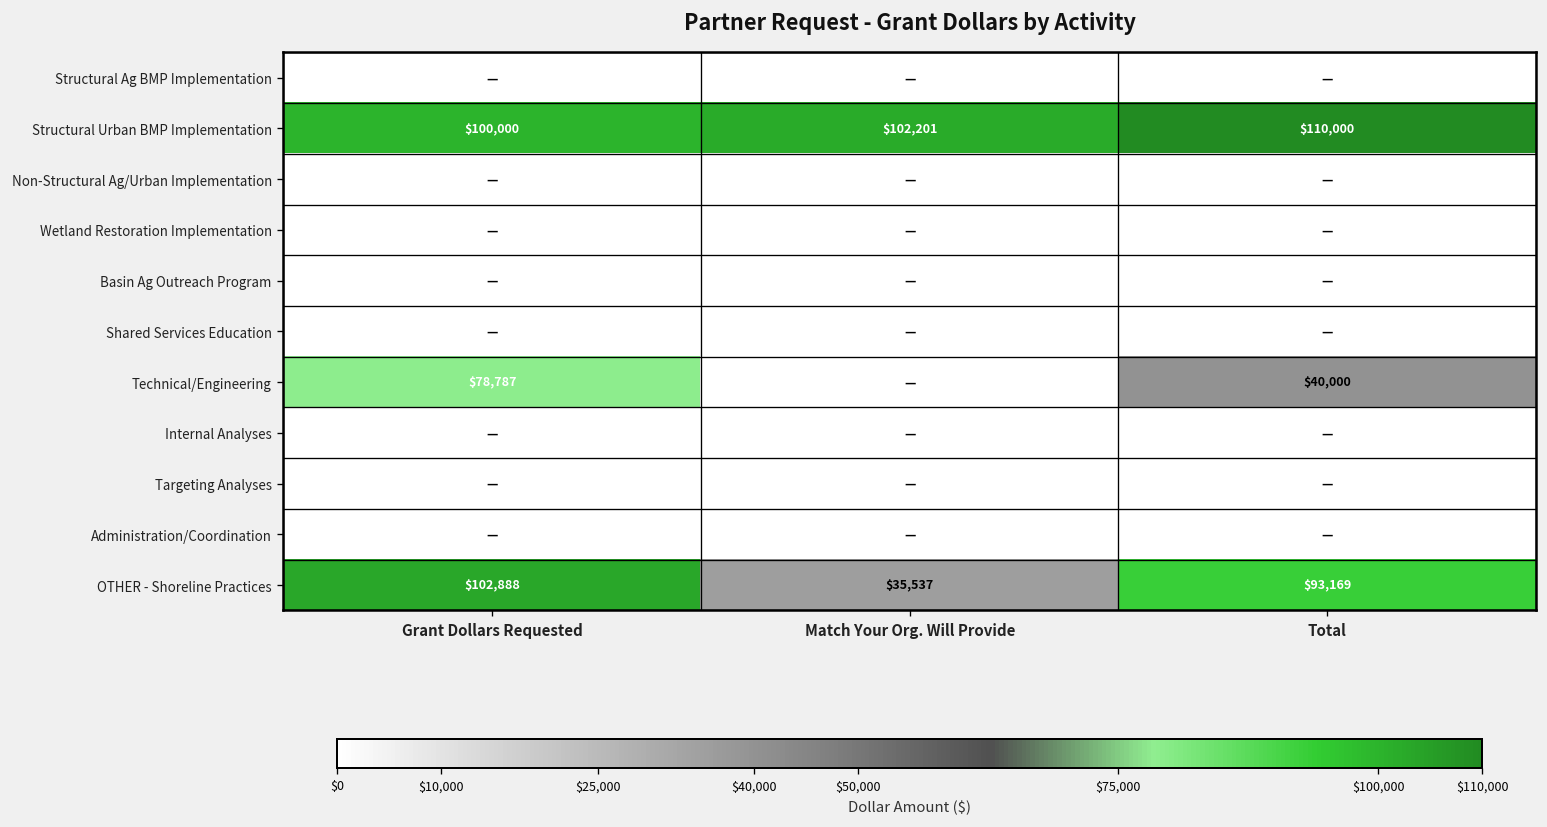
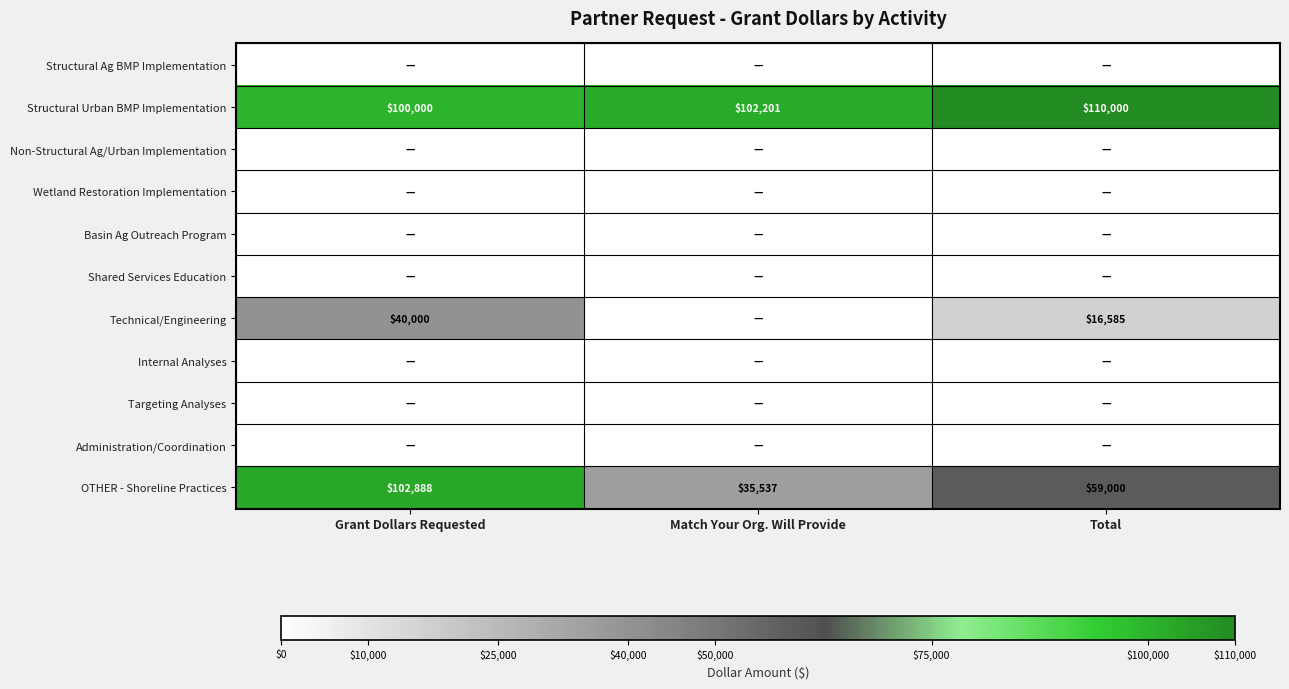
Technical/Engineering, Grant Dollars Requested: $78,787 -> $40,000
Technical/Engineering, Total: $40,000 -> $16,585
OTHER - Shoreline Practices, Total: $93,169 -> $59,000
